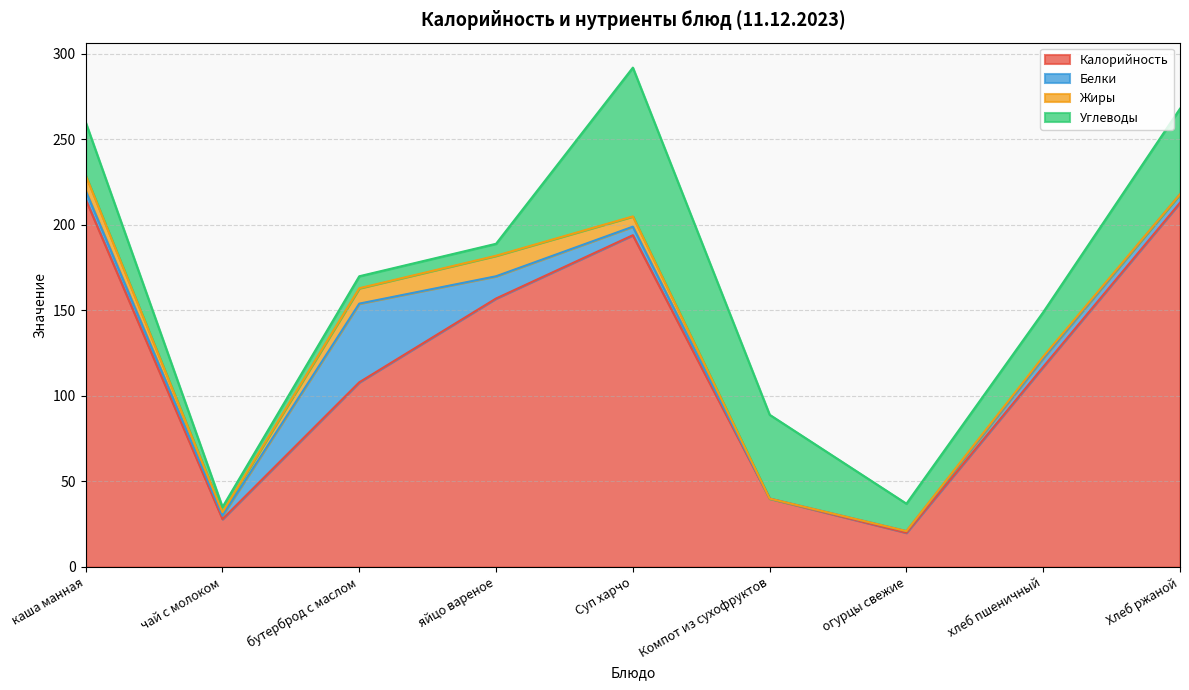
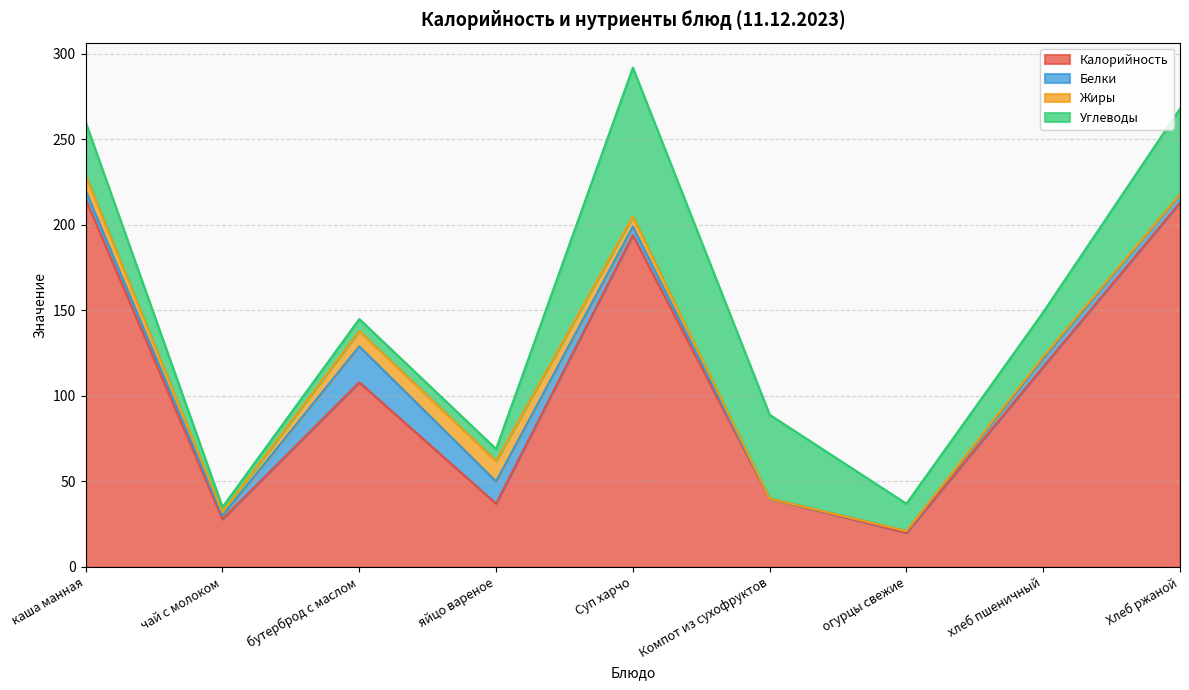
Белки, бутерброд с маслом: 46 -> 21
Калорийность, яйцо вареное: 157 -> 37
